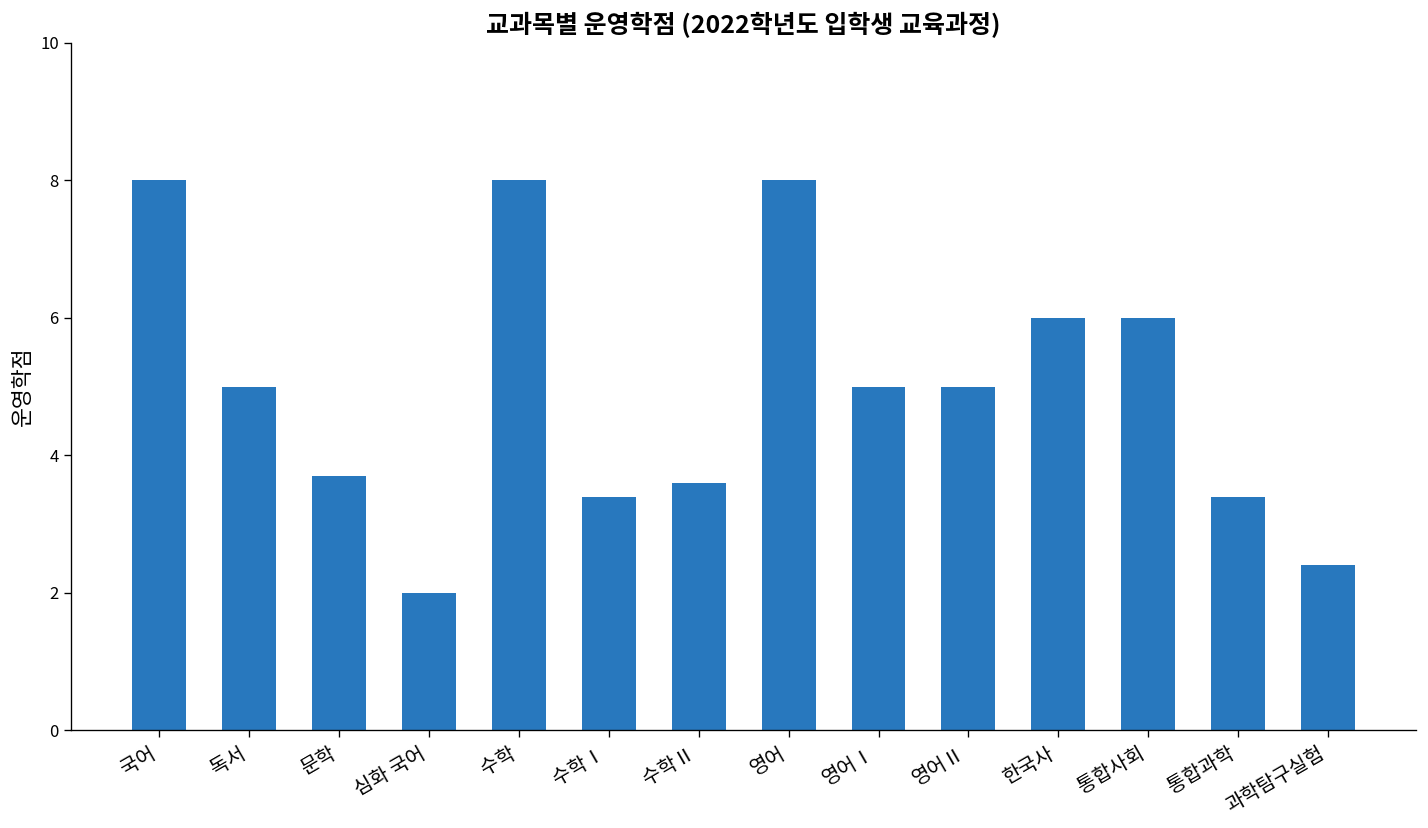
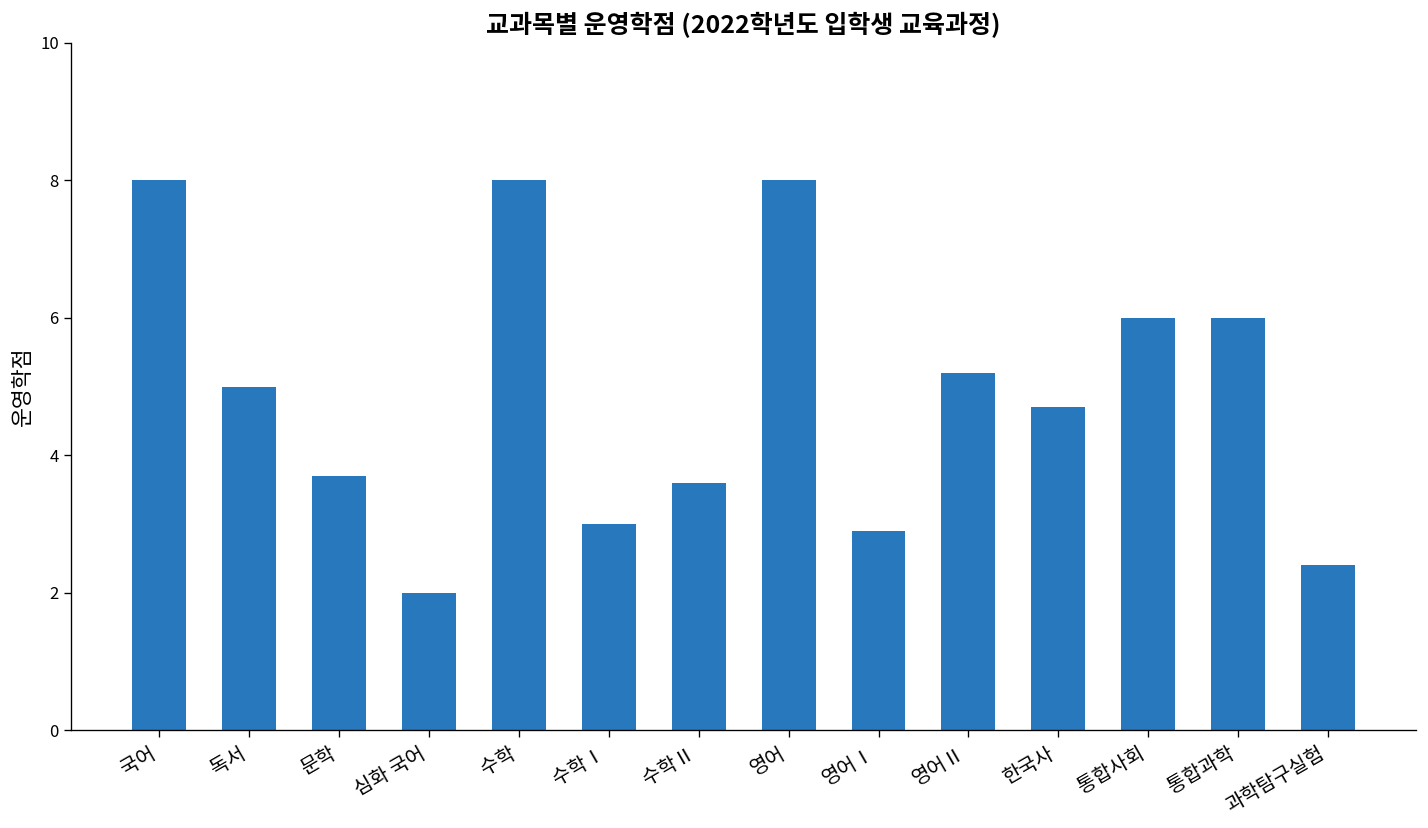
수학Ⅰ: 3.4 -> 3.0
영어Ⅰ: 5.0 -> 2.9
영어Ⅱ: 5.0 -> 5.2
한국사: 6.0 -> 4.7
통합과학: 3.4 -> 6.0
